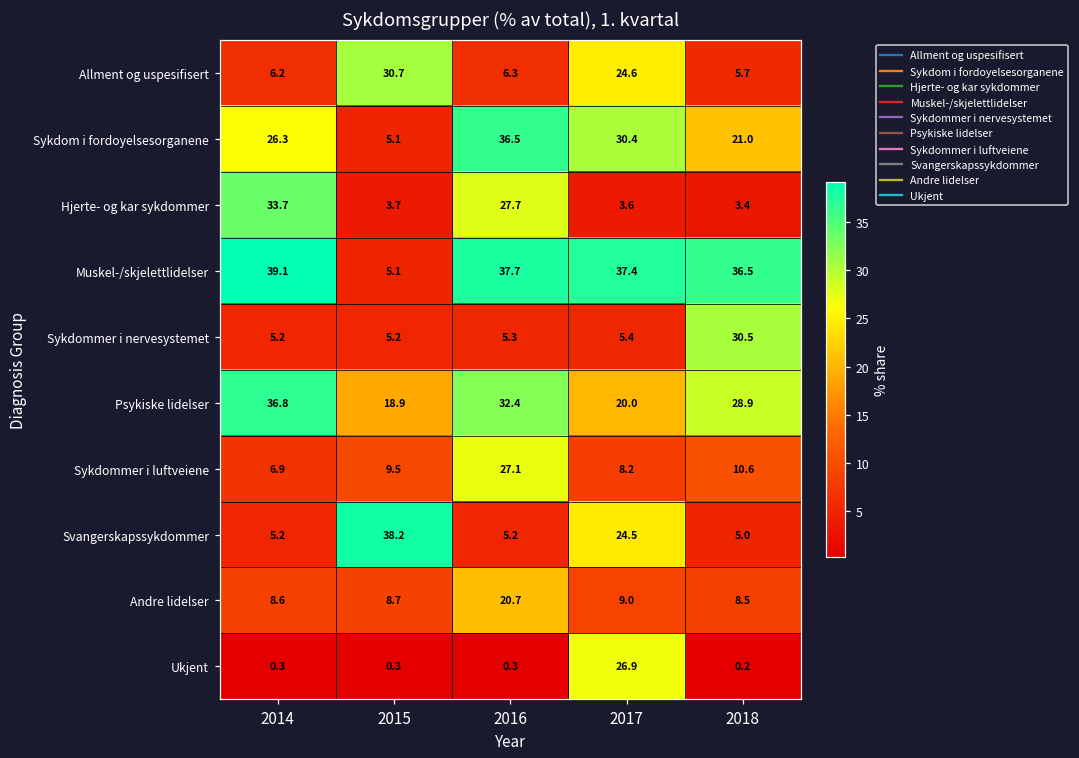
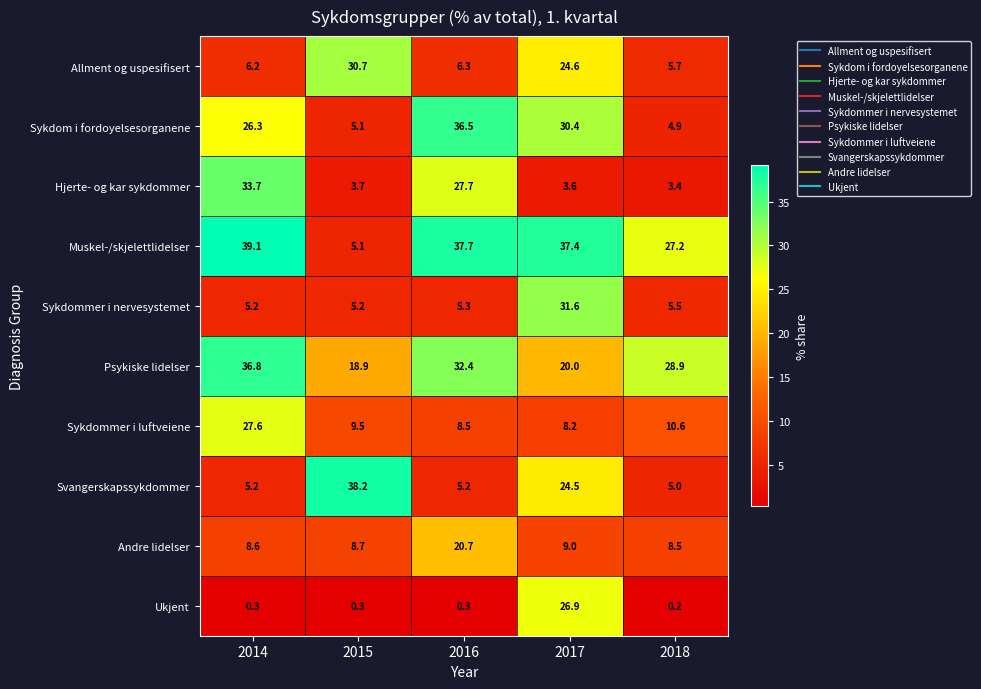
Sykdom i fordoyelsesorganene, 2018: 21.0 -> 4.9
Muskel-/skjelettlidelser, 2018: 36.5 -> 27.2
Sykdommer i nervesystemet, 2017: 5.4 -> 31.6
Sykdommer i nervesystemet, 2018: 30.5 -> 5.5
Sykdommer i luftveiene, 2014: 6.9 -> 27.6
Sykdommer i luftveiene, 2016: 27.1 -> 8.5
